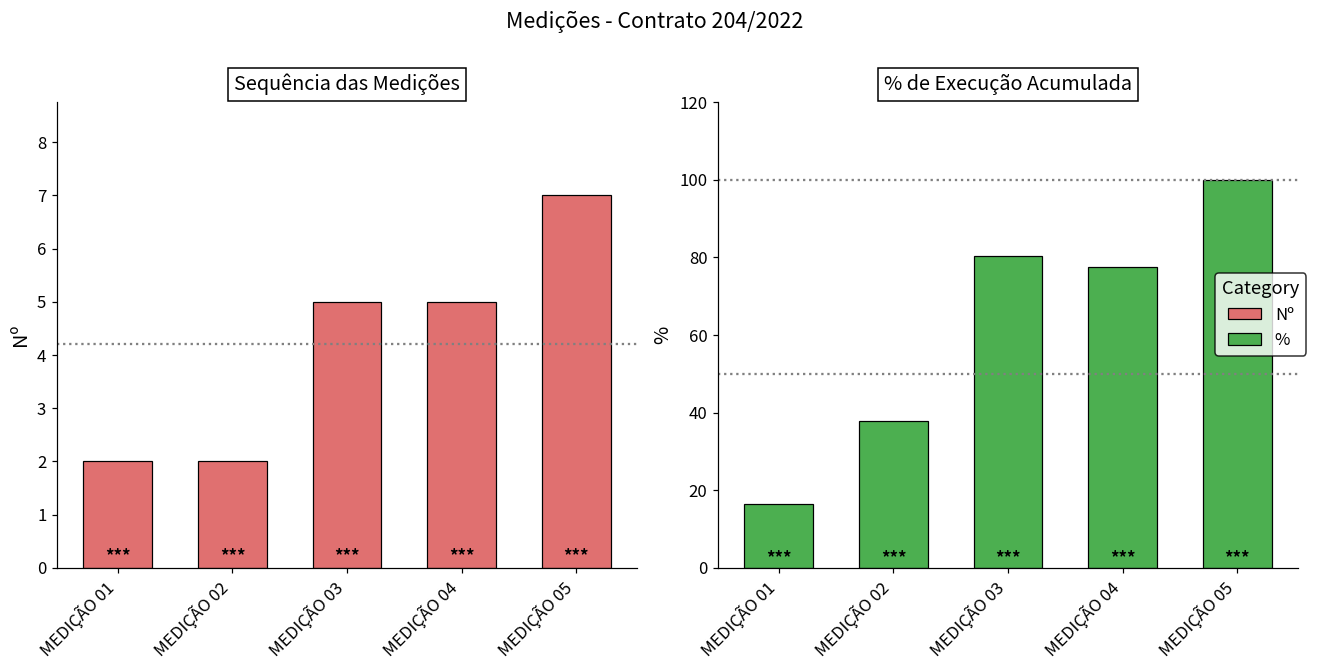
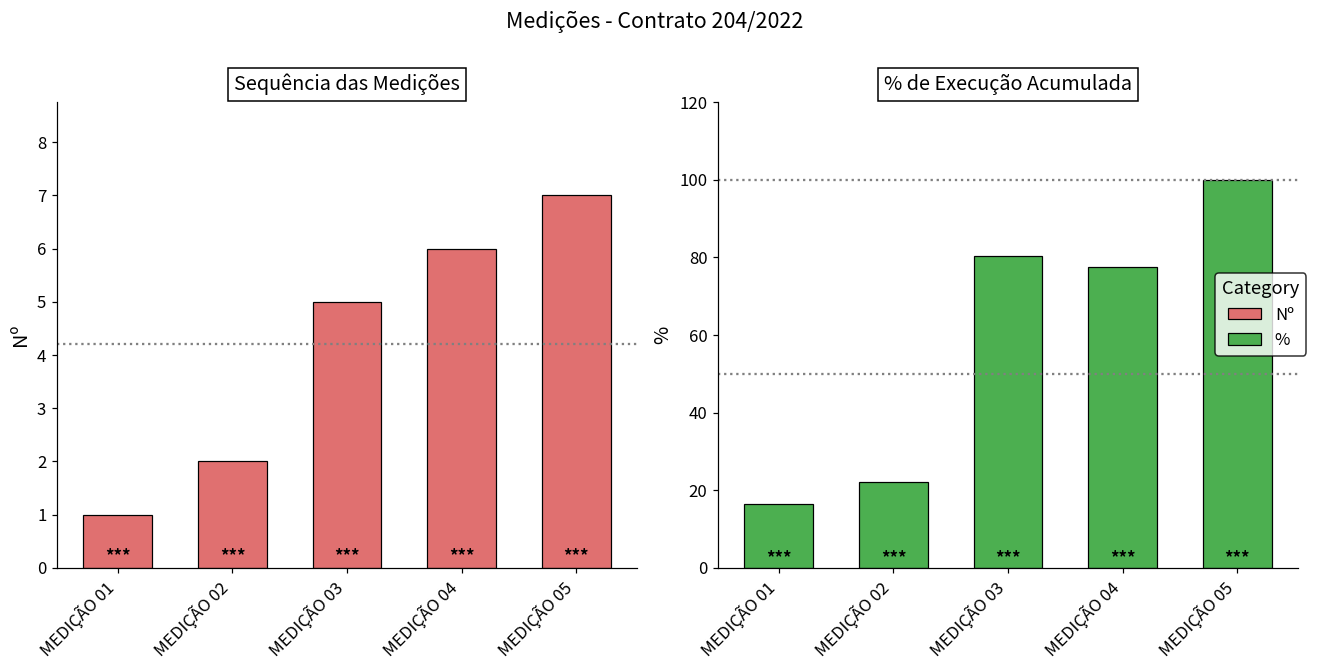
Sequência das Medições, MEDIÇÃO 01: 2 -> 1
Sequência das Medições, MEDIÇÃO 04: 5 -> 6
% de Execução Acumulada, MEDIÇÃO 02: 38 -> 22
